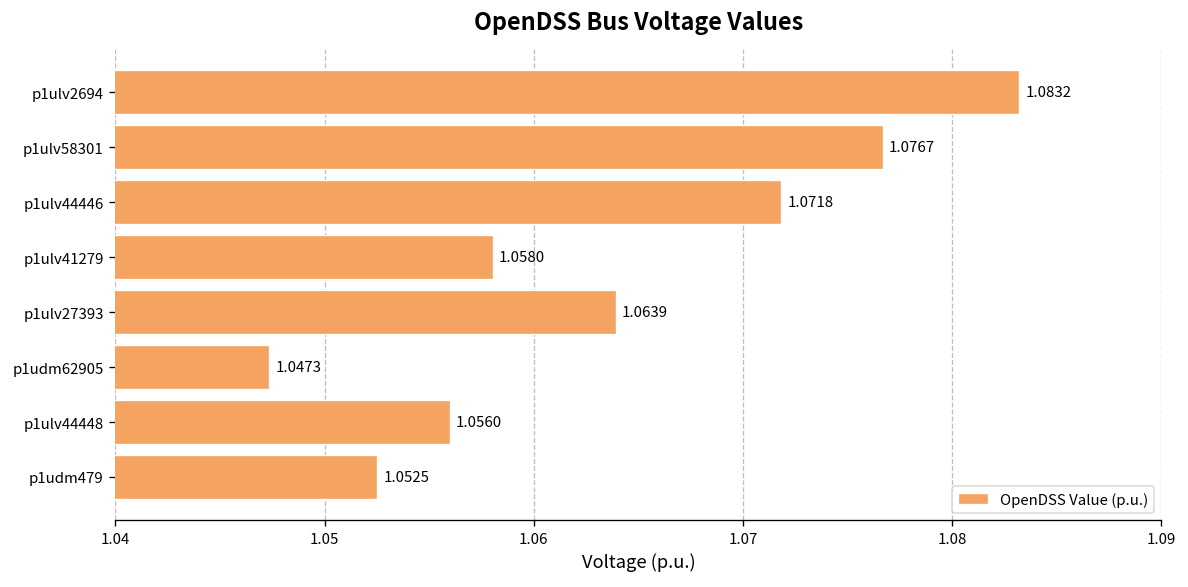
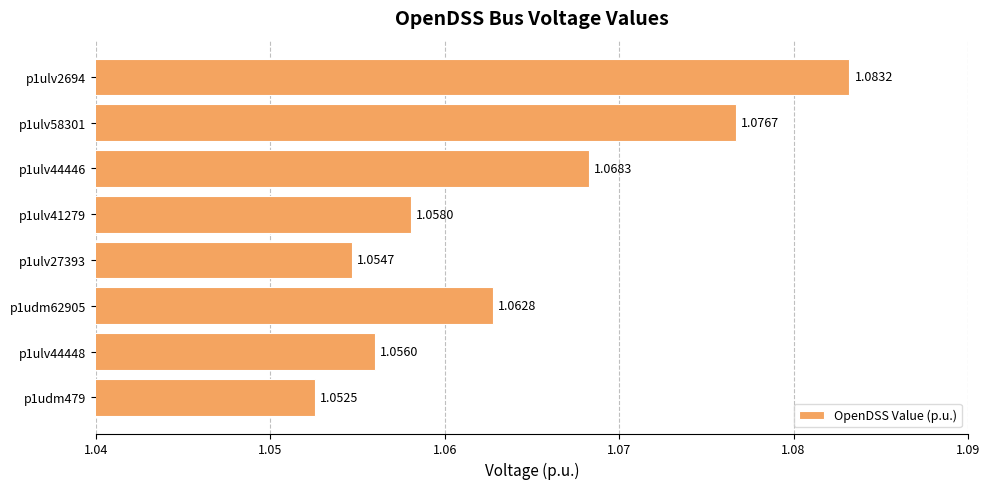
p1ulv44446: 1.0718 -> 1.0683
p1ulv27393: 1.0639 -> 1.0547
p1udm62905: 1.0473 -> 1.0628
